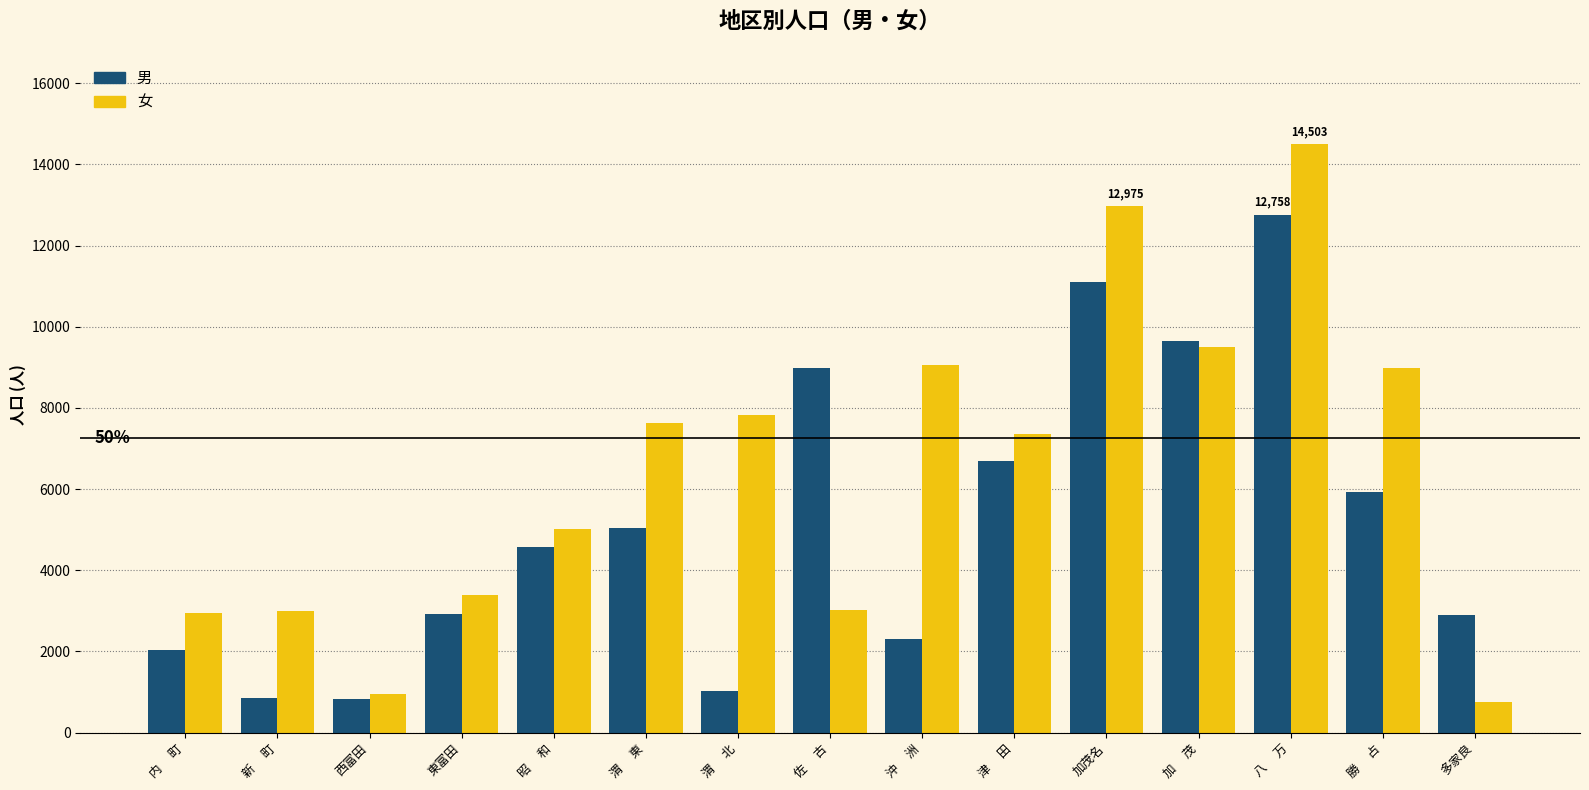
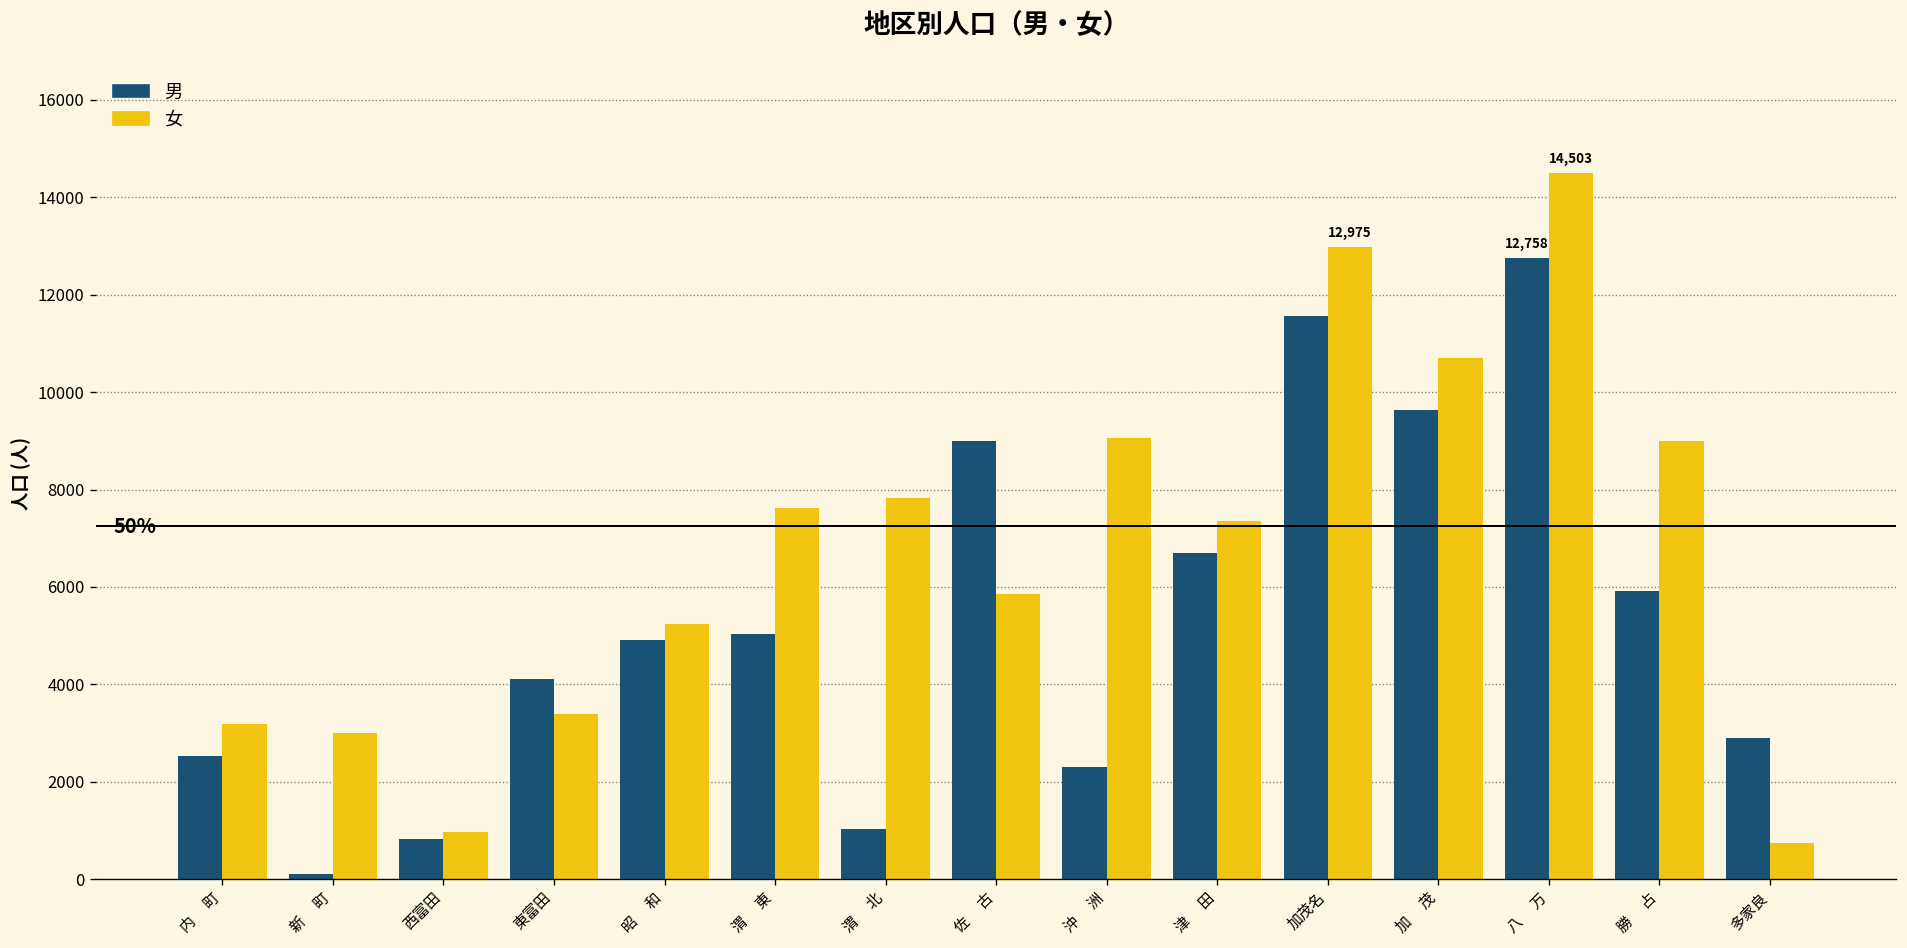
男, 内 町: 2000 -> 2500
女, 内 町: 2900 -> 3200
男, 新 町: 900 -> 100
男, 東富田: 2900 -> 4100
男, 昭 和: 4600 -> 4900
女, 昭 和: 5000 -> 5200
女, 佐 古: 3000 -> 5900
男, 加茂名: 11100 -> 11600
女, 加 茂: 9500 -> 10700
